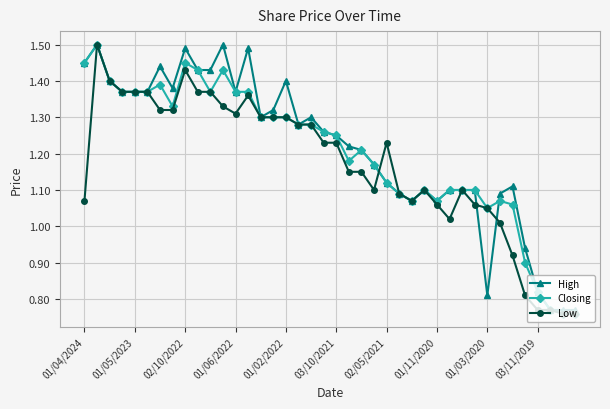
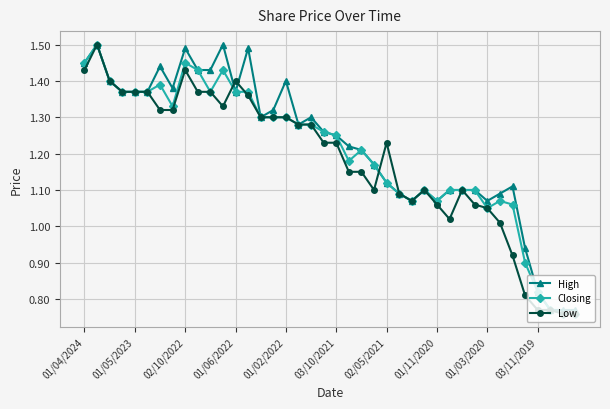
Low, 01/04/2024: 1.07 -> 1.43
Low, 01/06/2022: 1.31 -> 1.40
High, 01/03/2020: 0.81 -> 1.07
